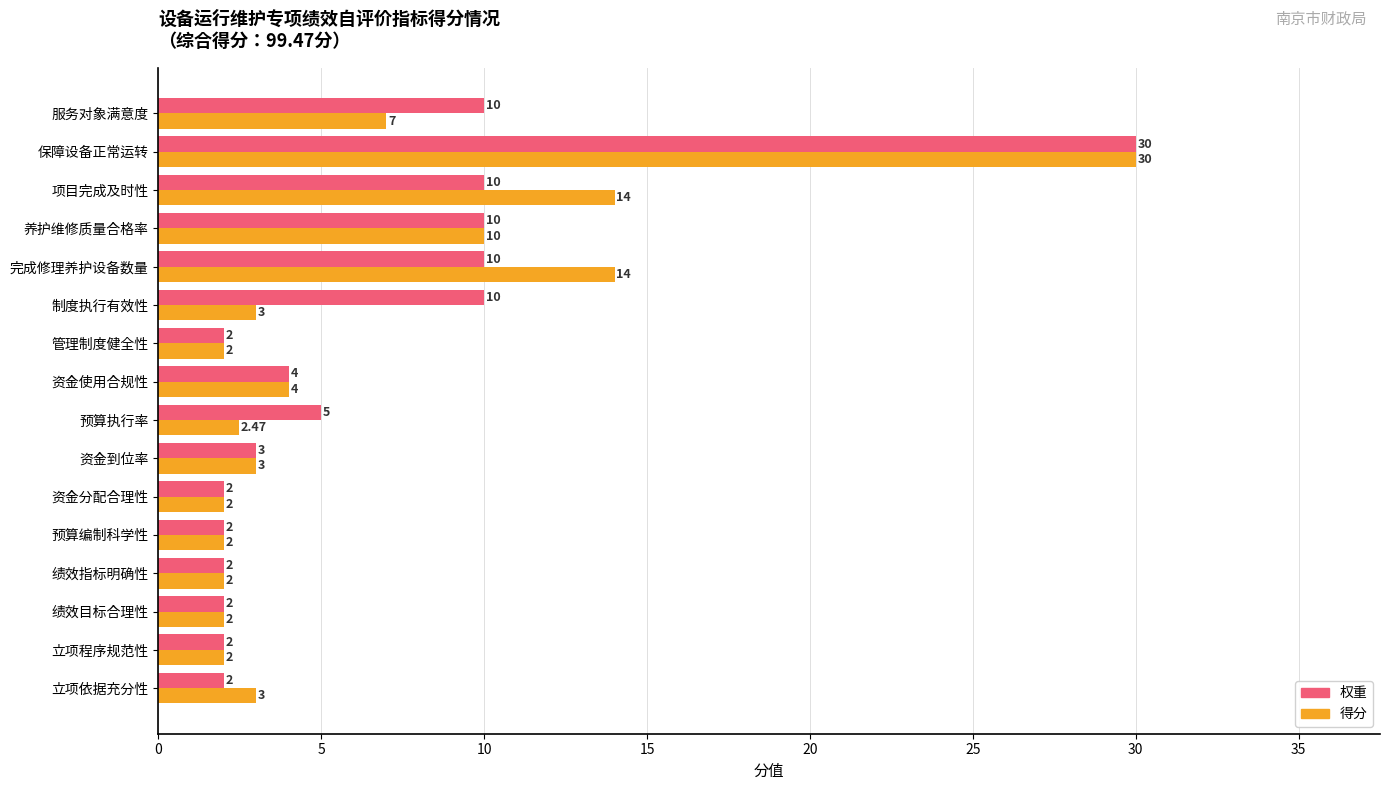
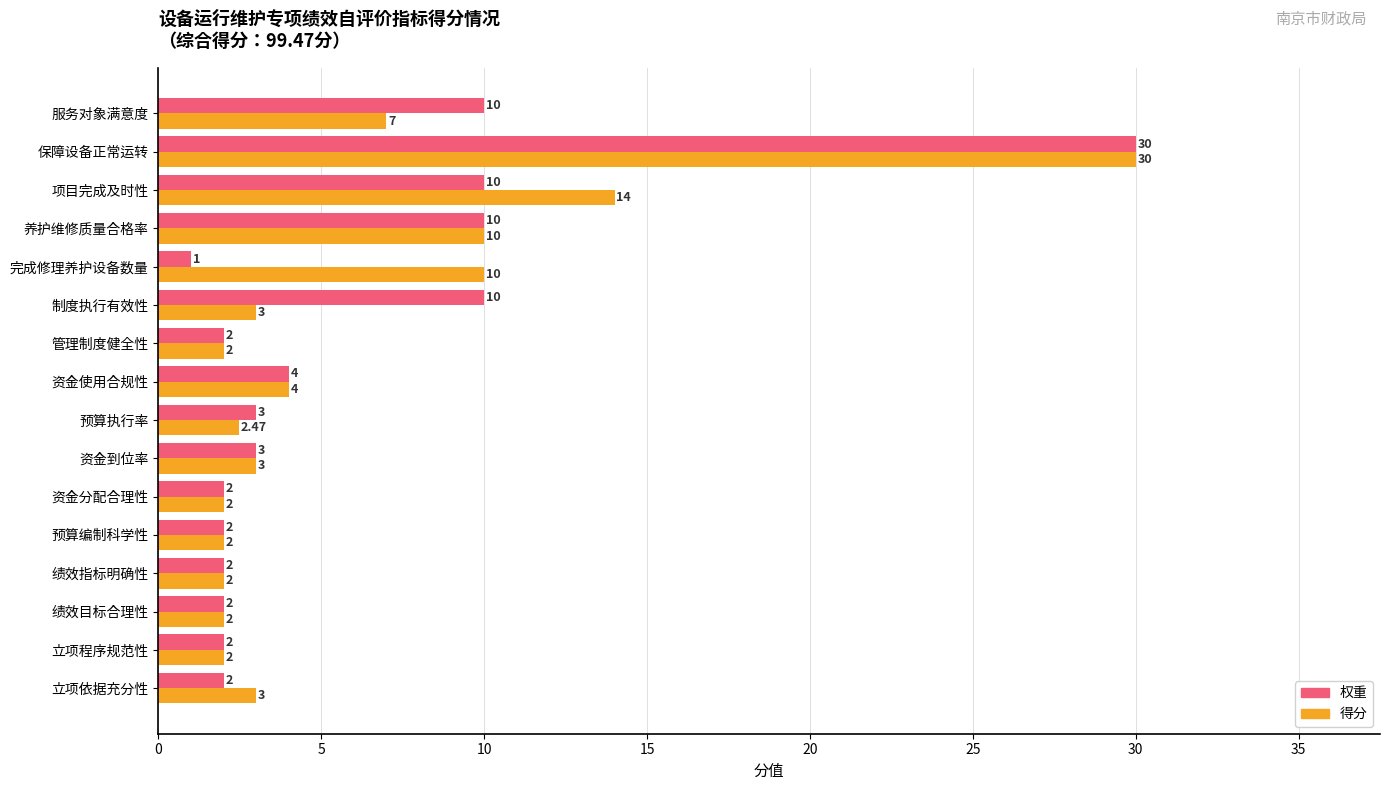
权重, 完成修理养护设备数量: 10 -> 1
得分, 完成修理养护设备数量: 14 -> 10
权重, 预算执行率: 5 -> 3
